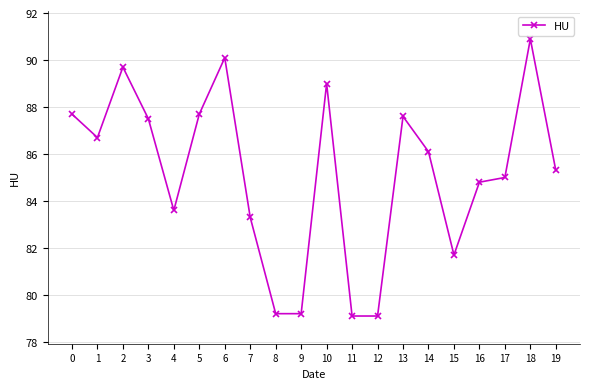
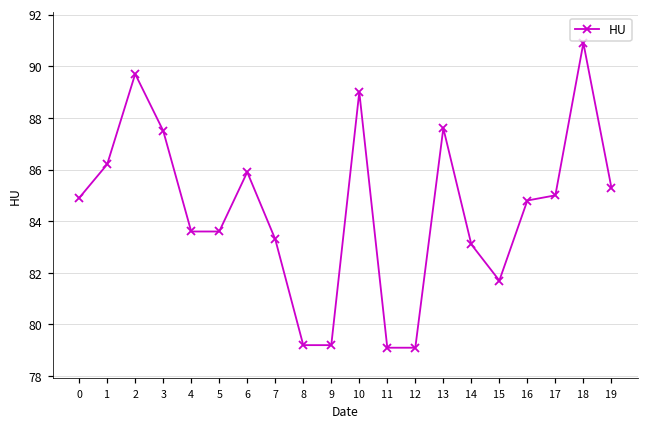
0: 87.7 -> 84.9
1: 86.7 -> 86.2
5: 87.7 -> 83.6
6: 90.1 -> 85.9
14: 86.1 -> 83.1
